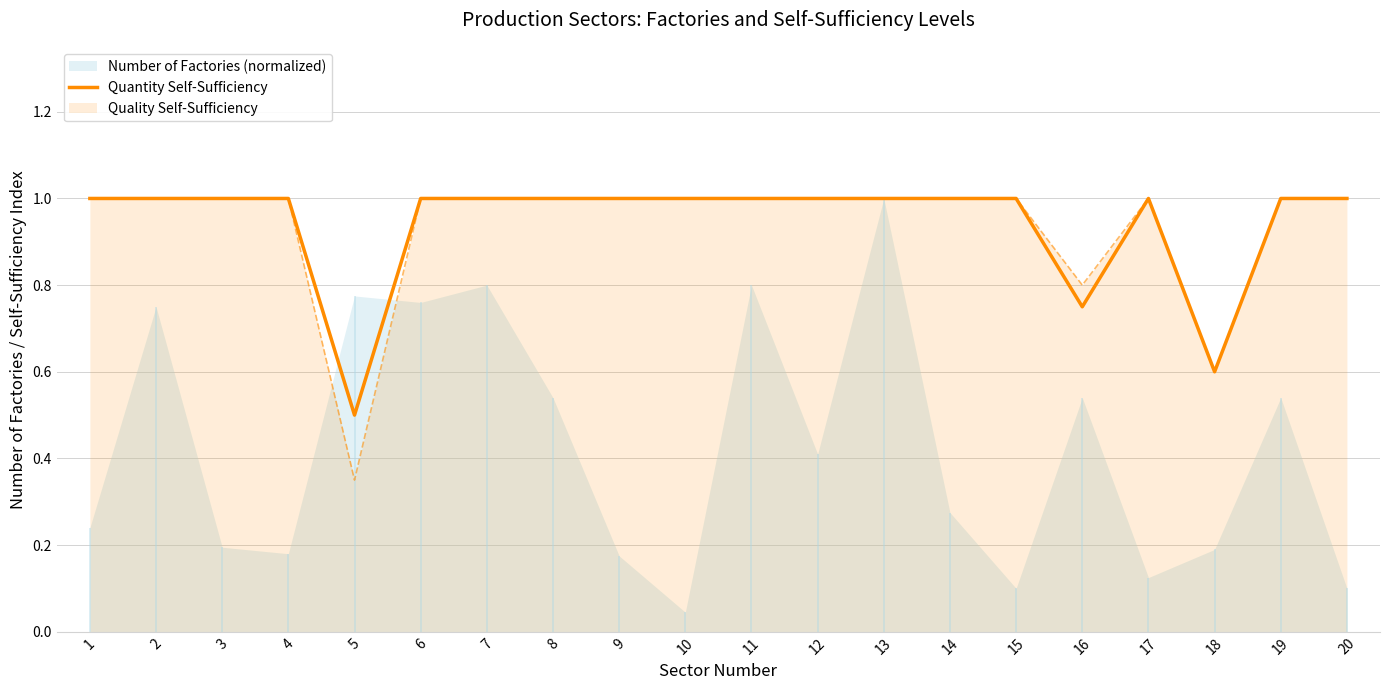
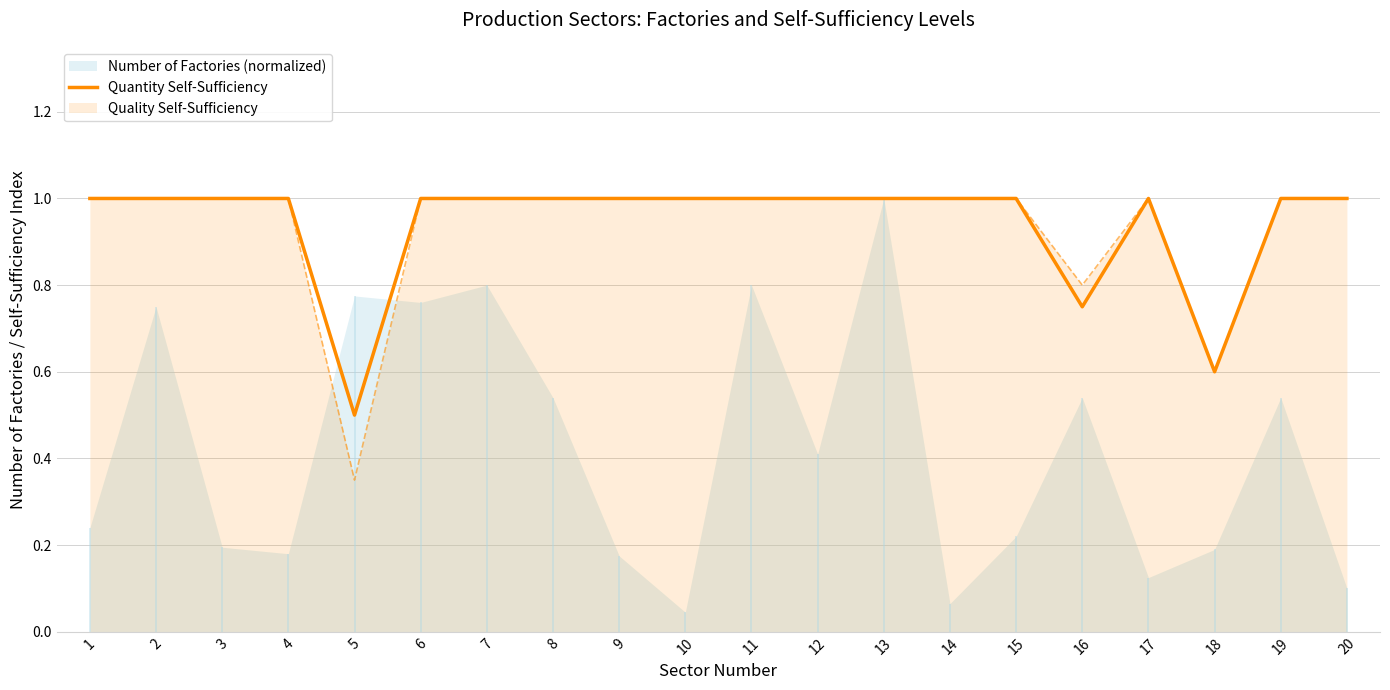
Number of Factories (normalized), 14: 0.28 -> 0.07
Number of Factories (normalized), 15: 0.10 -> 0.22
